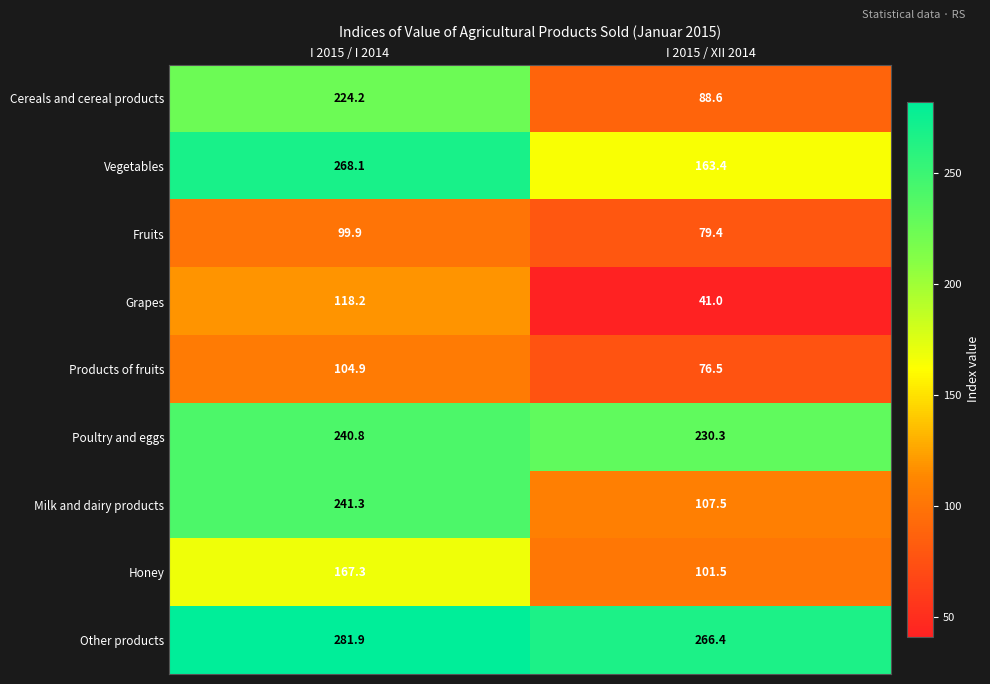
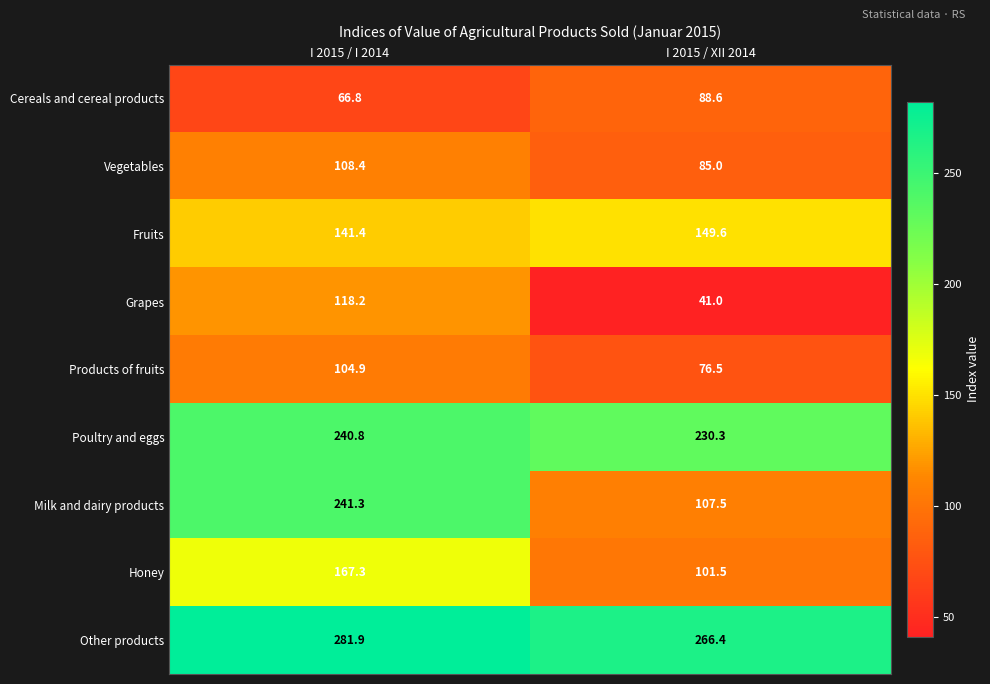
Cereals and cereal products, I 2015 / I 2014: 224.2 -> 66.8
Vegetables, I 2015 / I 2014: 268.1 -> 108.4
Vegetables, I 2015 / XII 2014: 163.4 -> 85.0
Fruits, I 2015 / I 2014: 99.9 -> 141.4
Fruits, I 2015 / XII 2014: 79.4 -> 149.6
